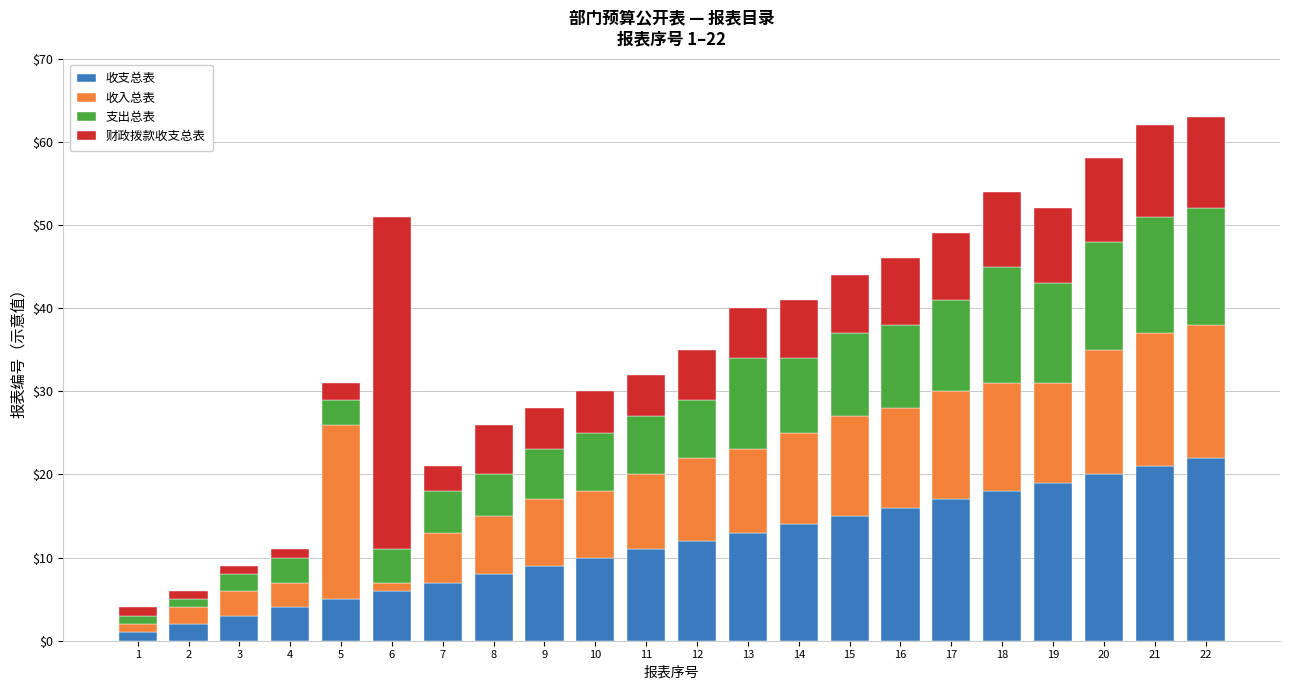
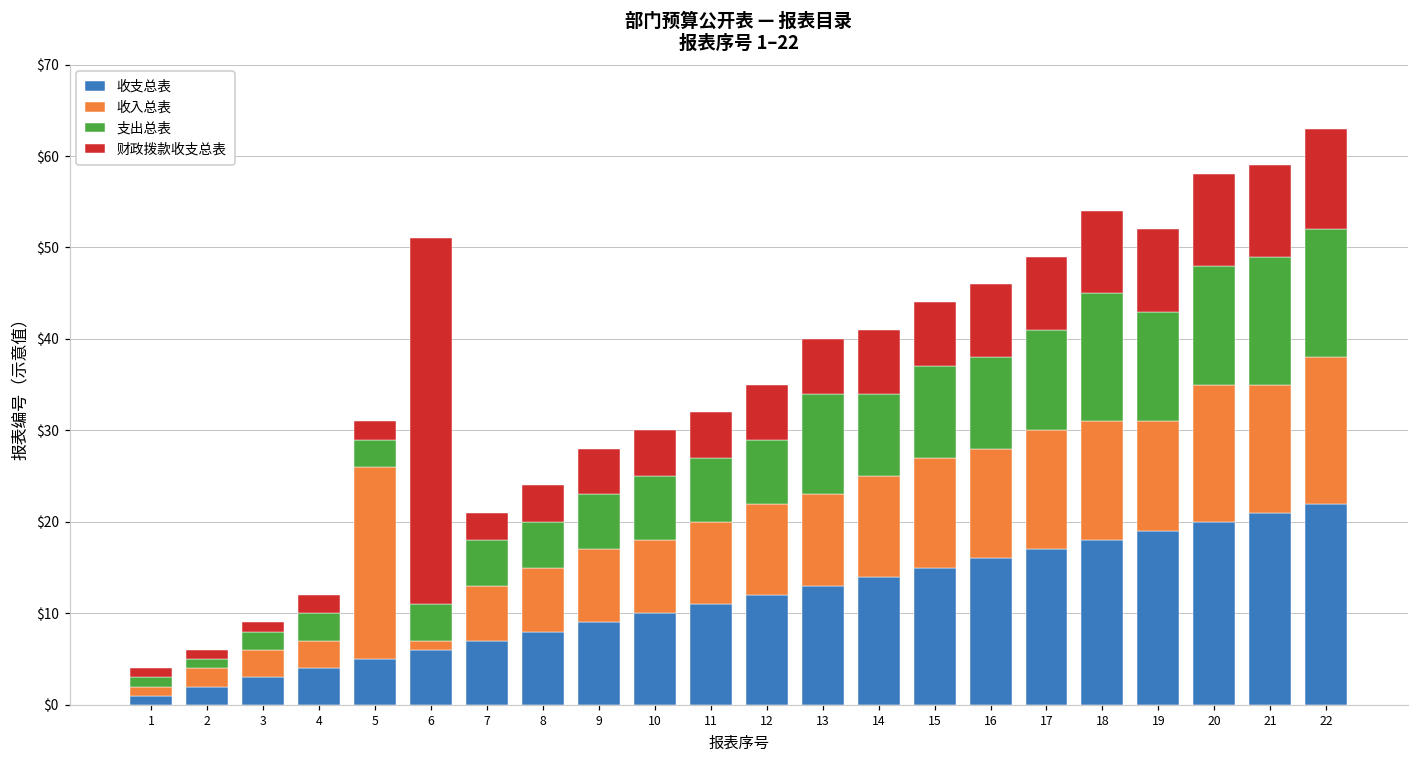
财政拨款收支总表, 4: $1 -> $2
财政拨款收支总表, 8: $6 -> $4
收入总表, 21: $16 -> $14
财政拨款收支总表, 21: $11 -> $10
